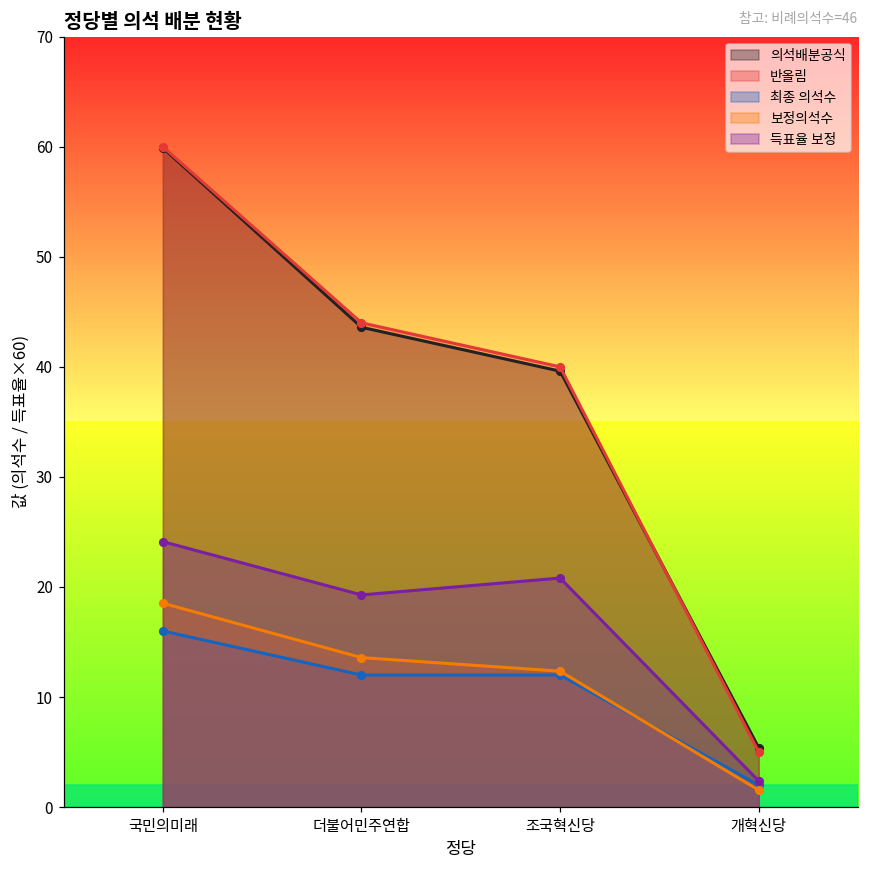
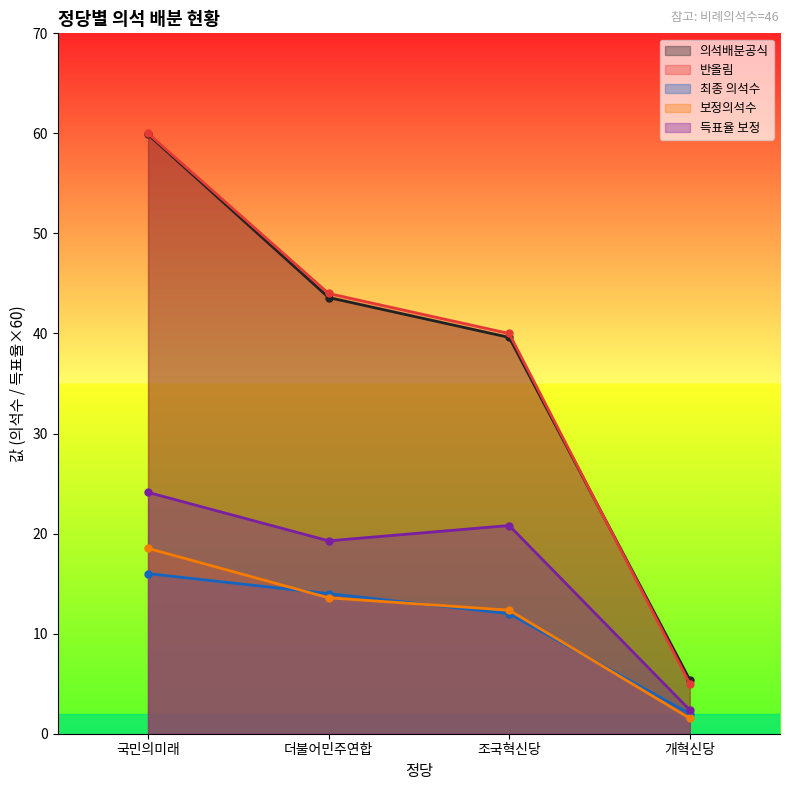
최종 의석수, 더불어민주연합: 12 -> 14
